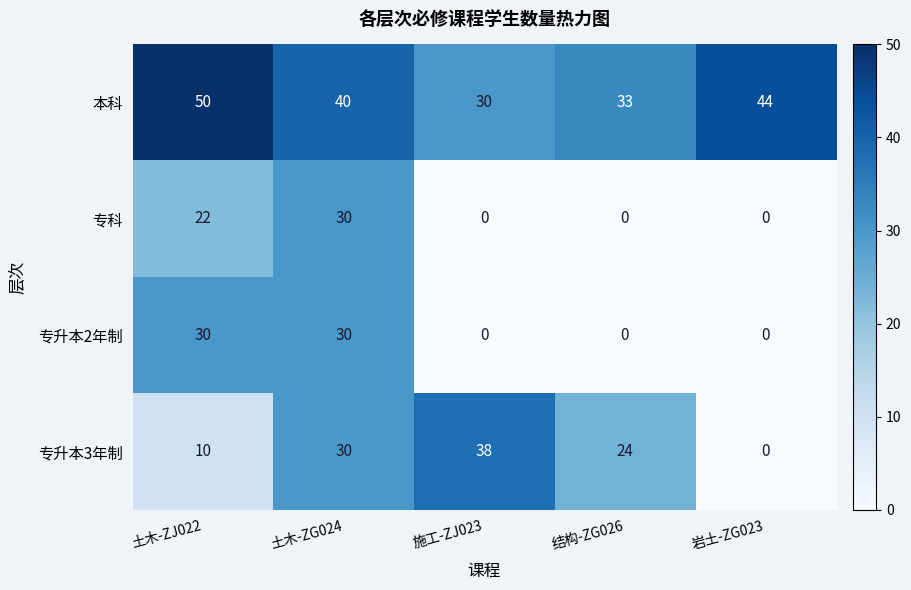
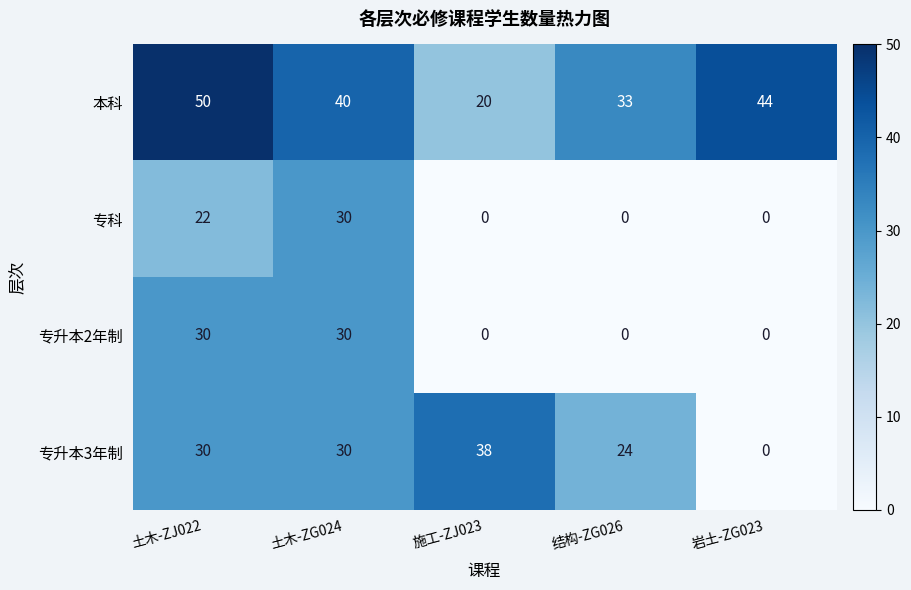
本科, 施工-ZJ023: 30 -> 20
专升本3年制, 土木-ZJ022: 10 -> 30
